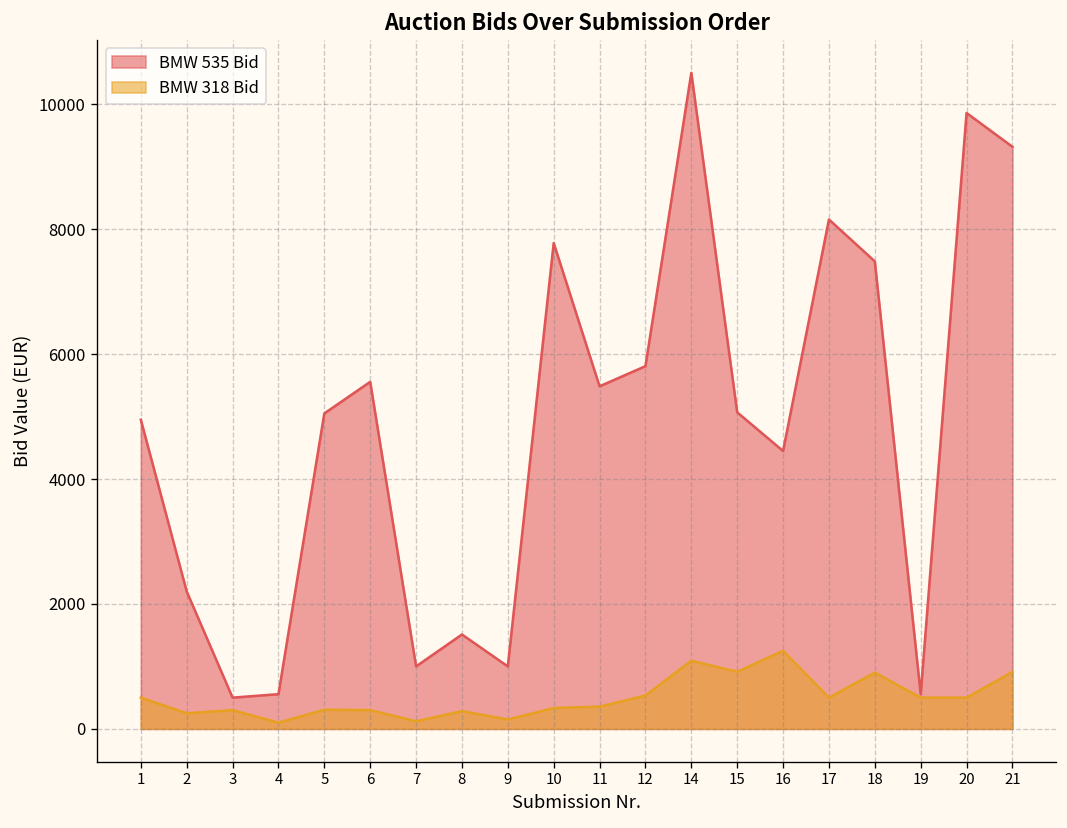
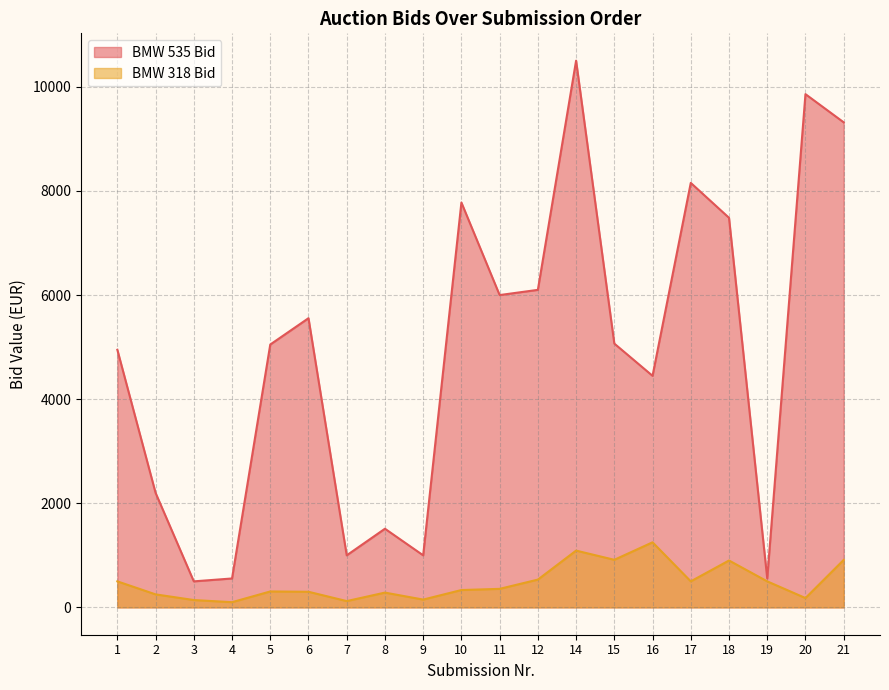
BMW 318 Bid, 3: 300 -> 100
BMW 535 Bid, 11: 5500 -> 6000
BMW 535 Bid, 12: 5800 -> 6100
BMW 318 Bid, 20: 500 -> 200
